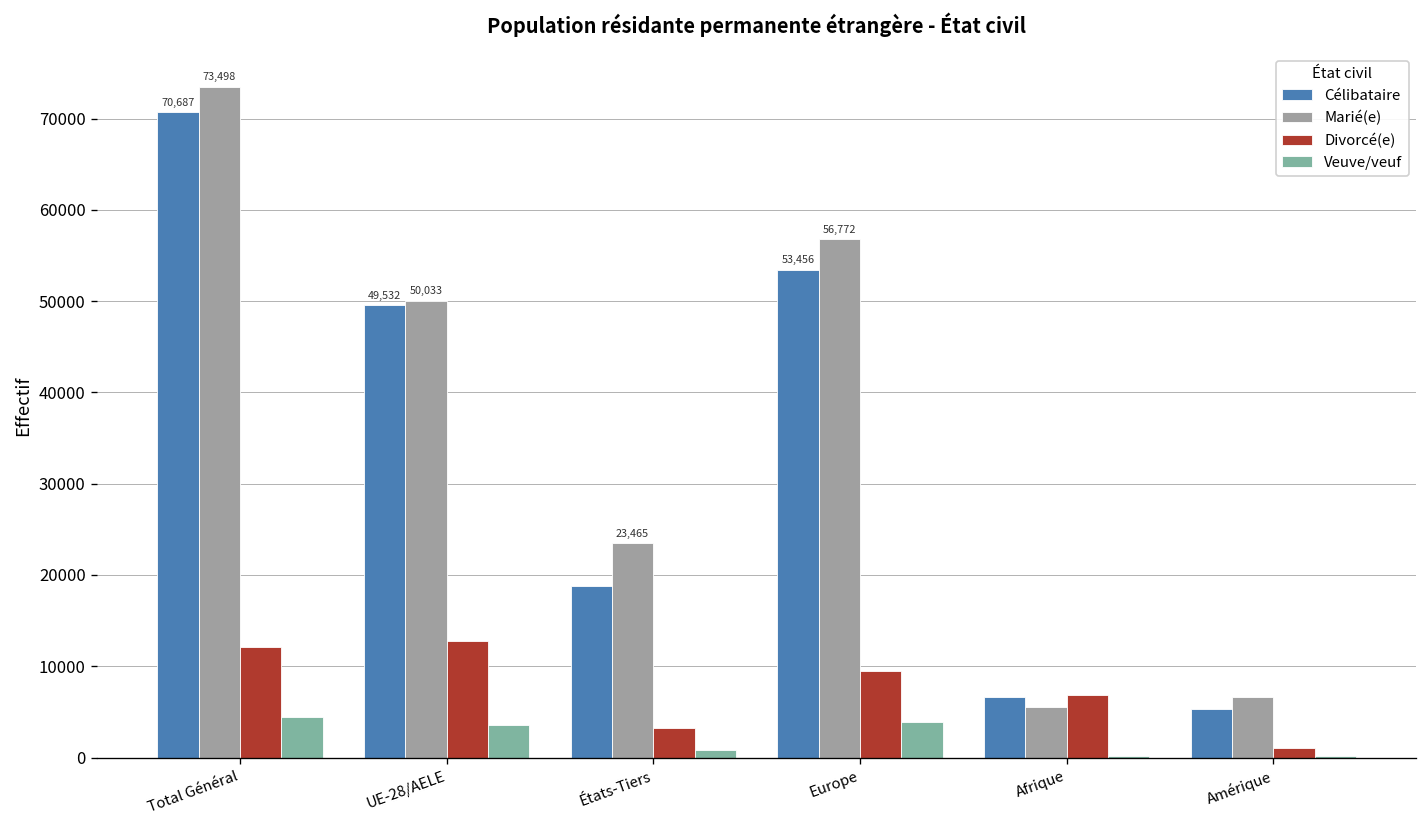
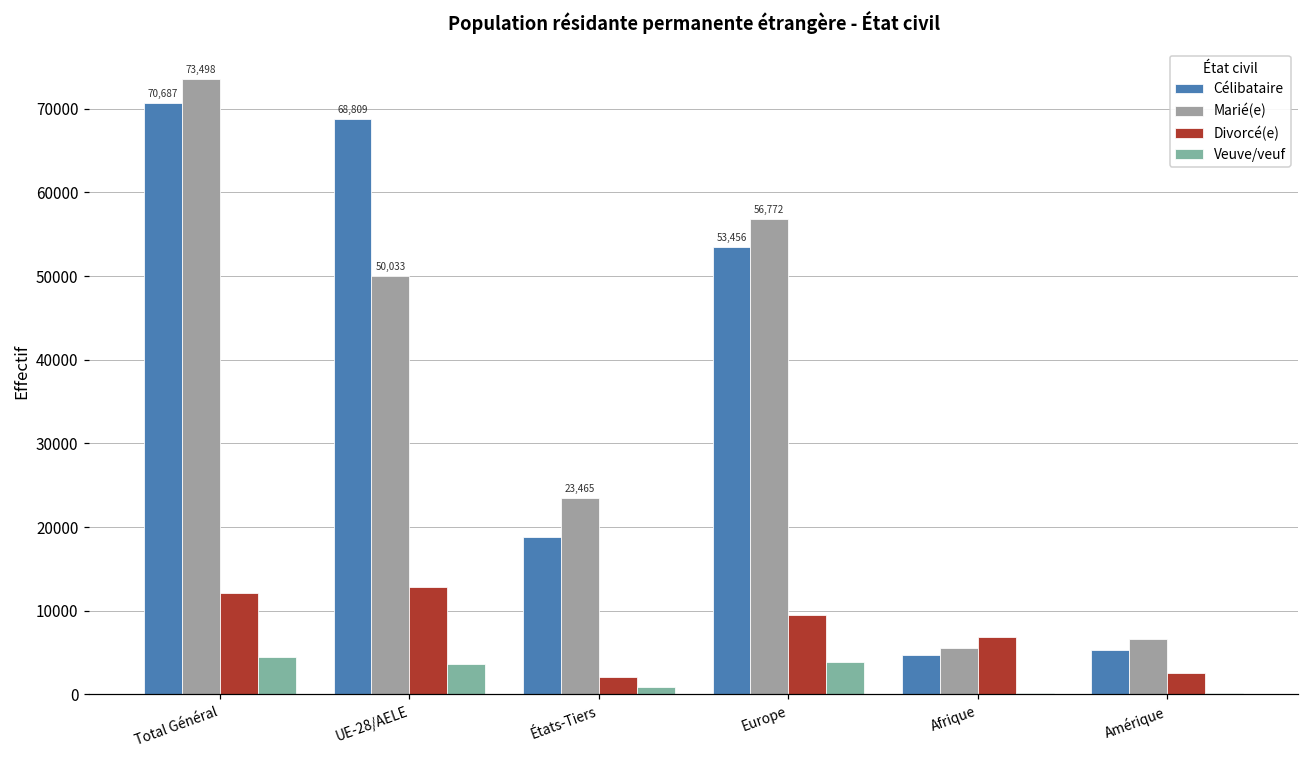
Célibataire, UE-28/AELE: 49,532 -> 68,809
Divorcé(e), États-Tiers: 3000 -> 2000
Célibataire, Afrique: 7000 -> 5000
Divorcé(e), Amérique: 1000 -> 3000
